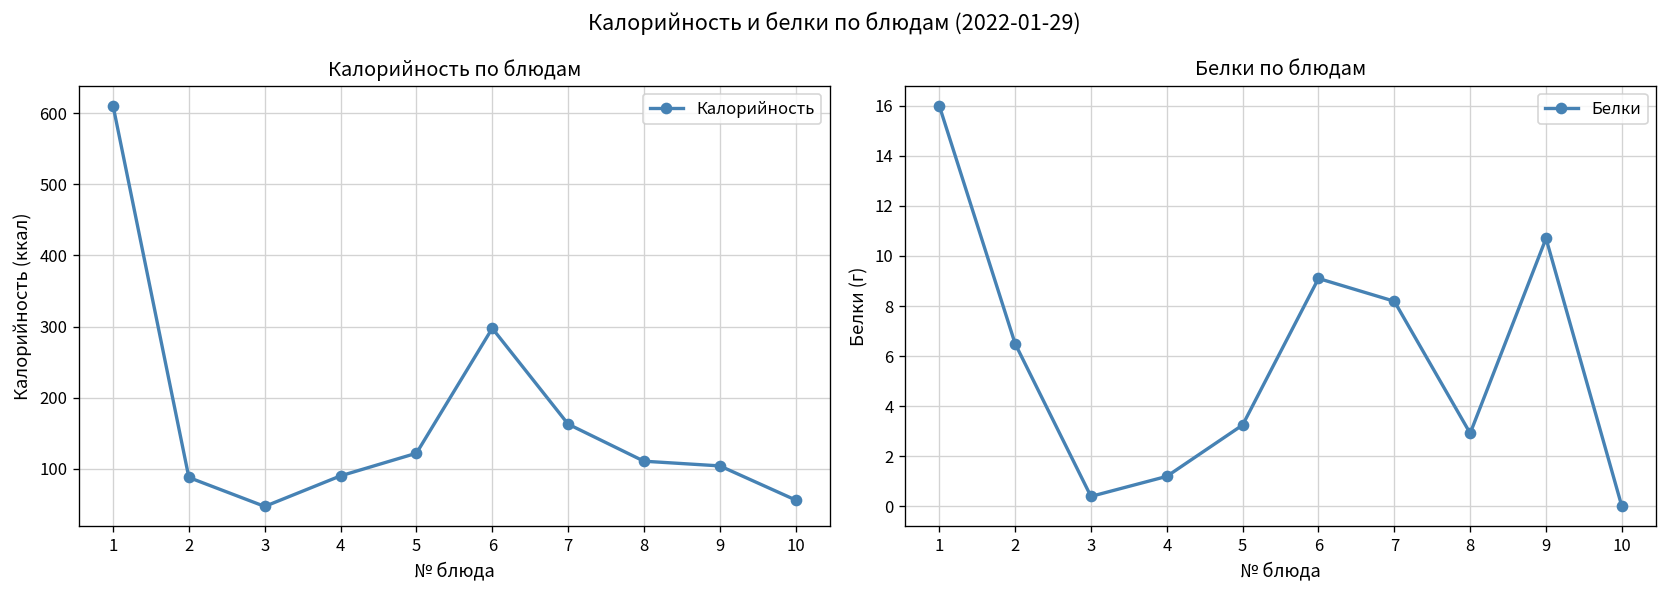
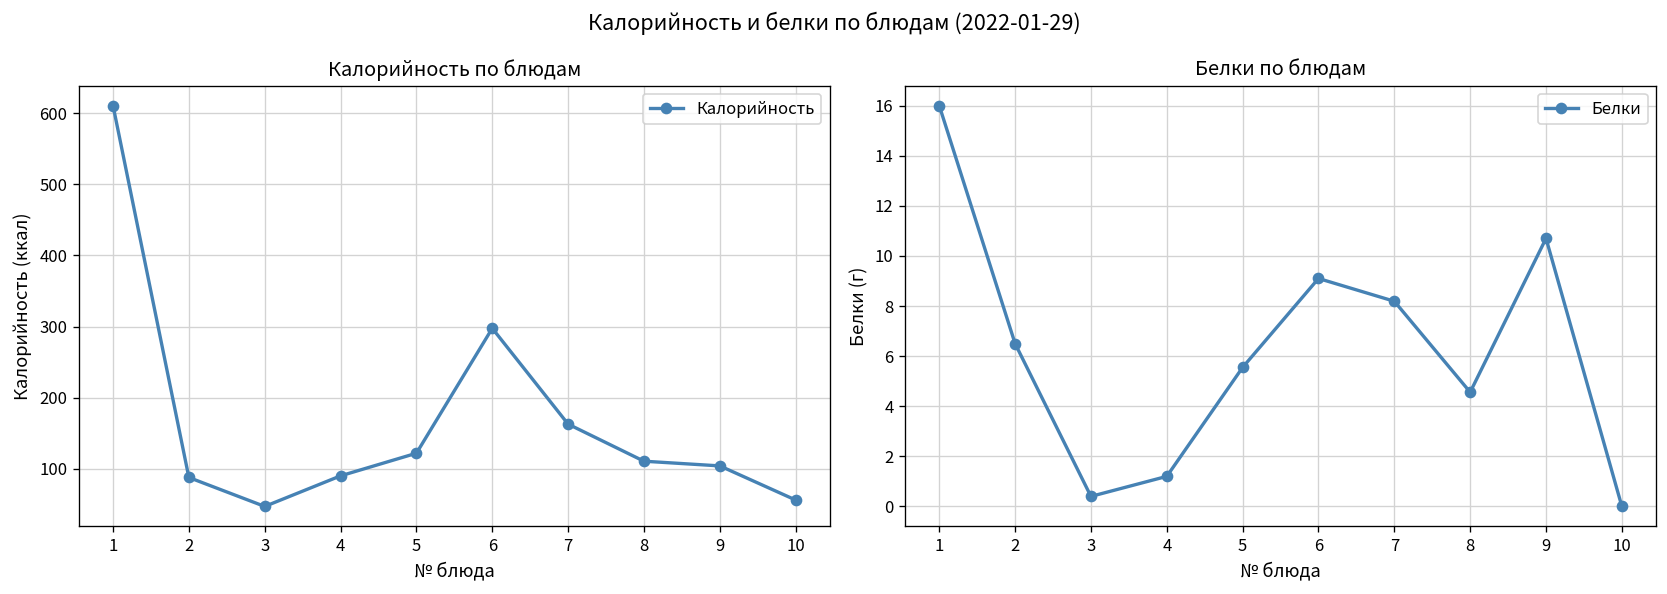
Белки по блюдам, 5: 3.3 -> 5.6
Белки по блюдам, 8: 2.9 -> 4.6
